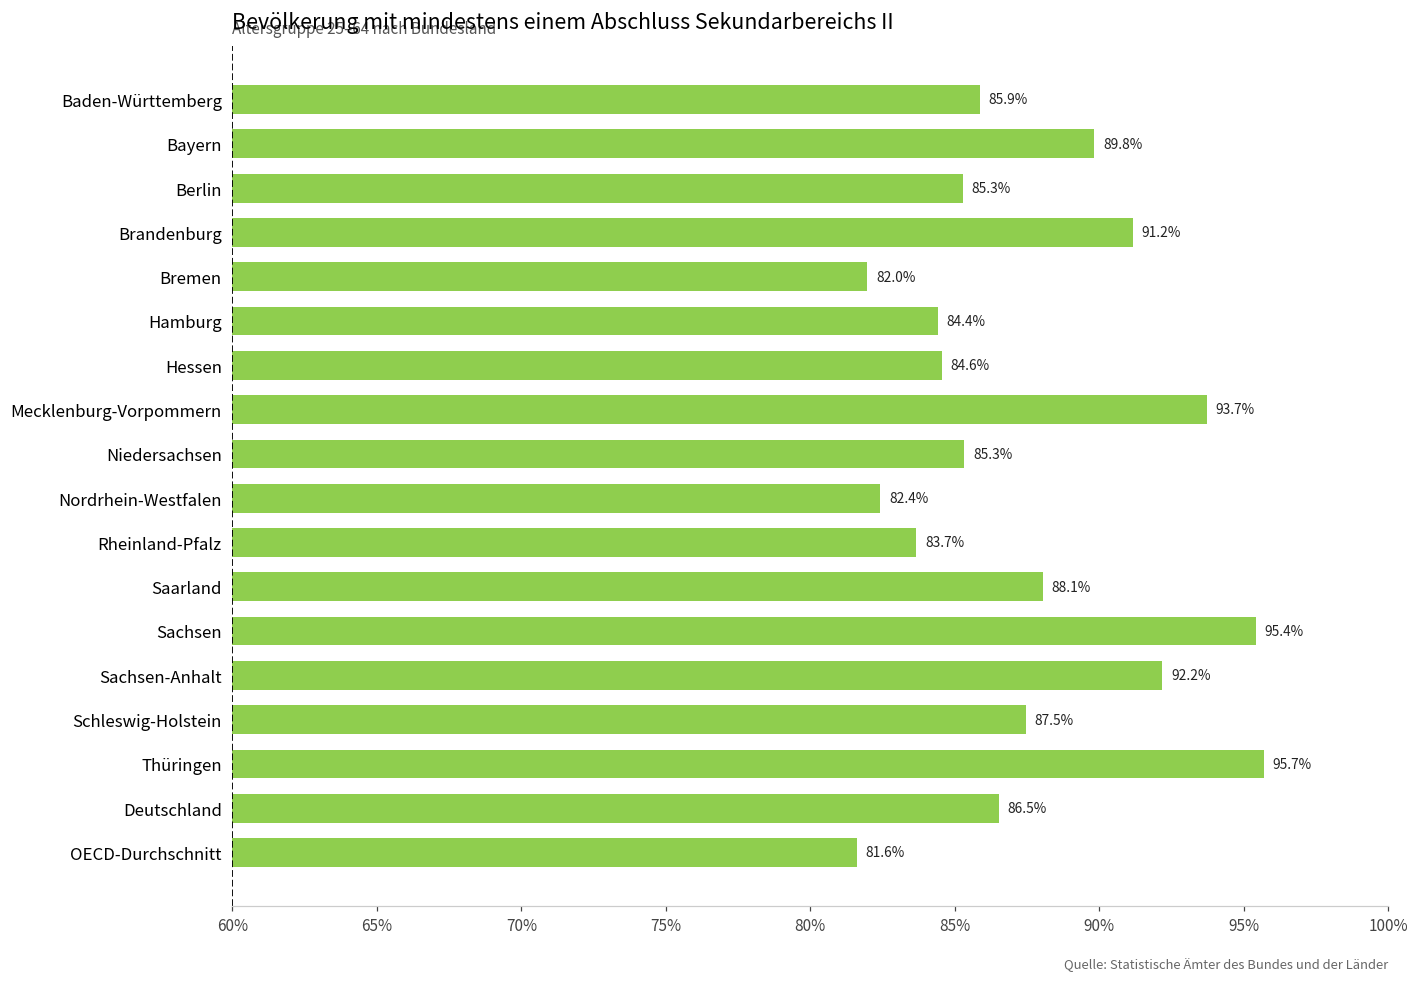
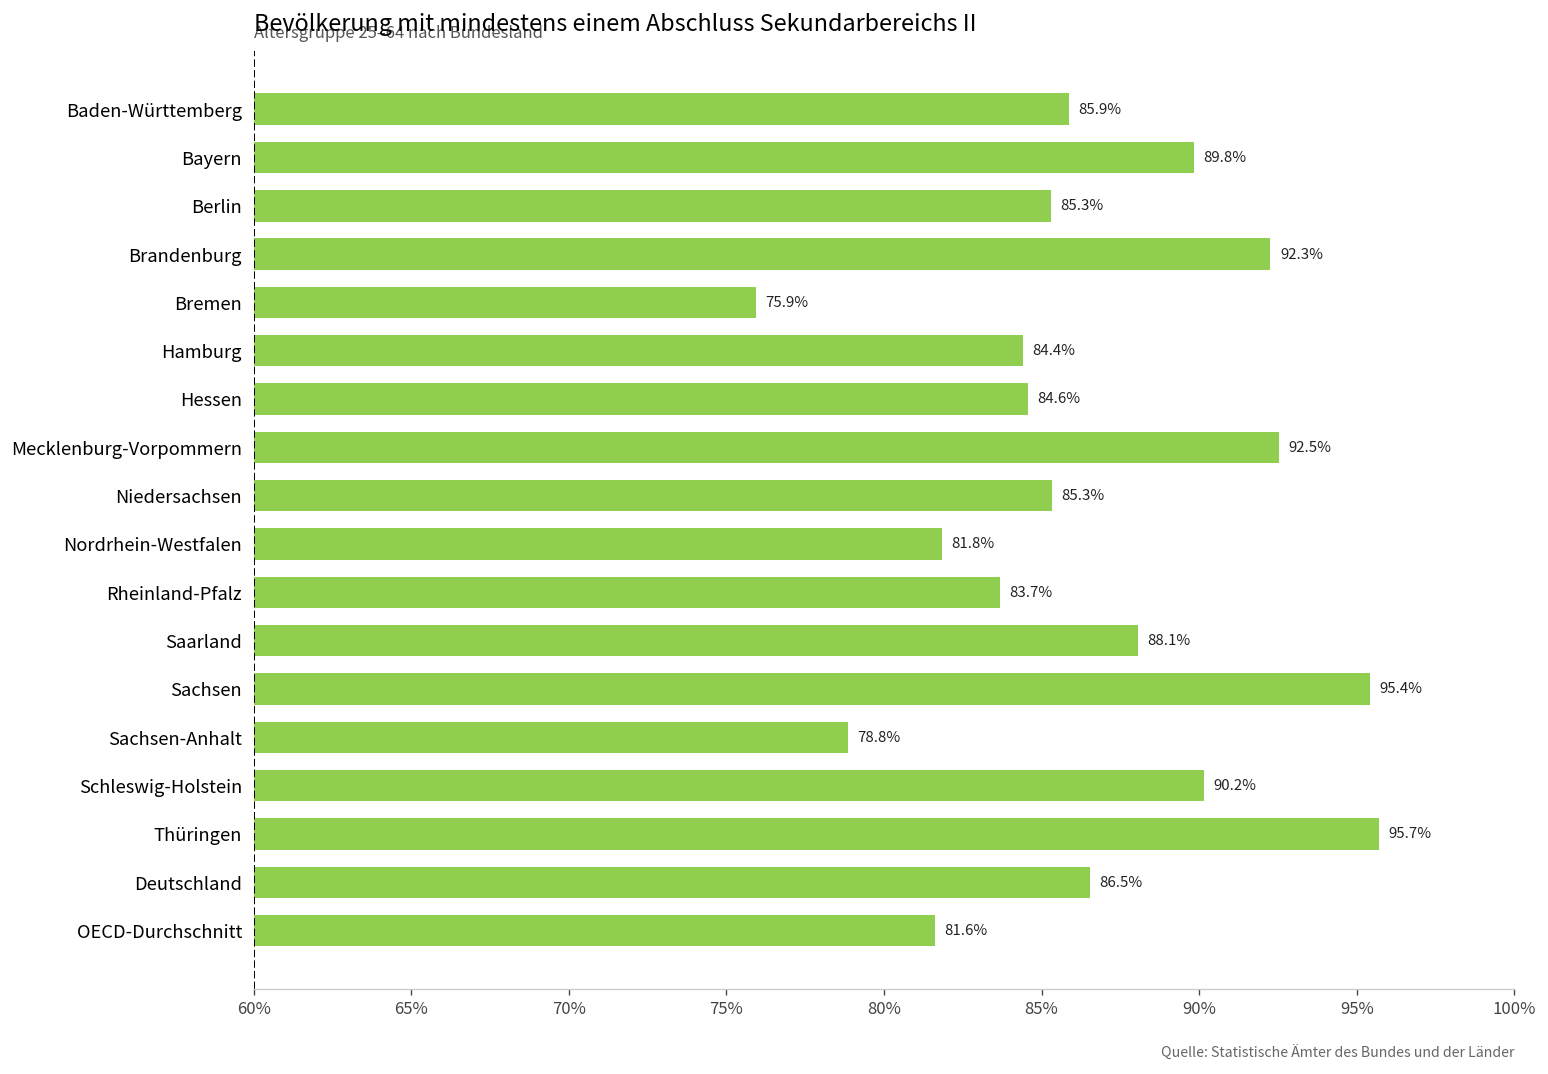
Brandenburg: 91.2% -> 92.3%
Bremen: 82.0% -> 75.9%
Mecklenburg-Vorpommern: 93.7% -> 92.5%
Nordrhein-Westfalen: 82.4% -> 81.8%
Sachsen-Anhalt: 92.2% -> 78.8%
Schleswig-Holstein: 87.5% -> 90.2%
